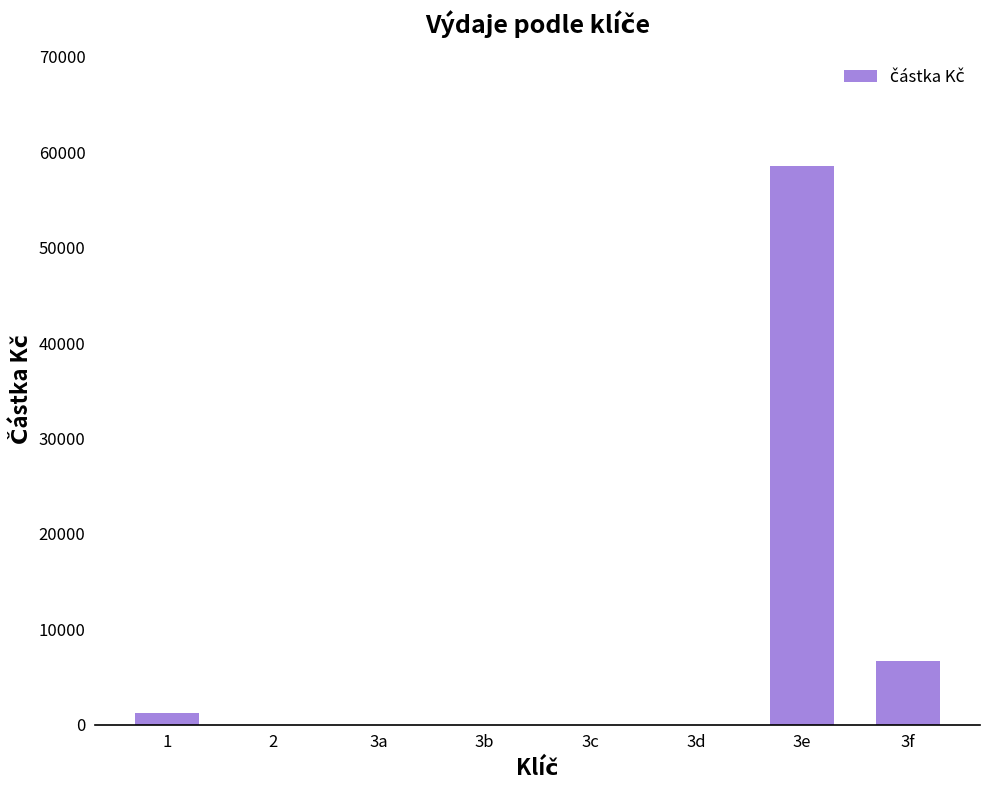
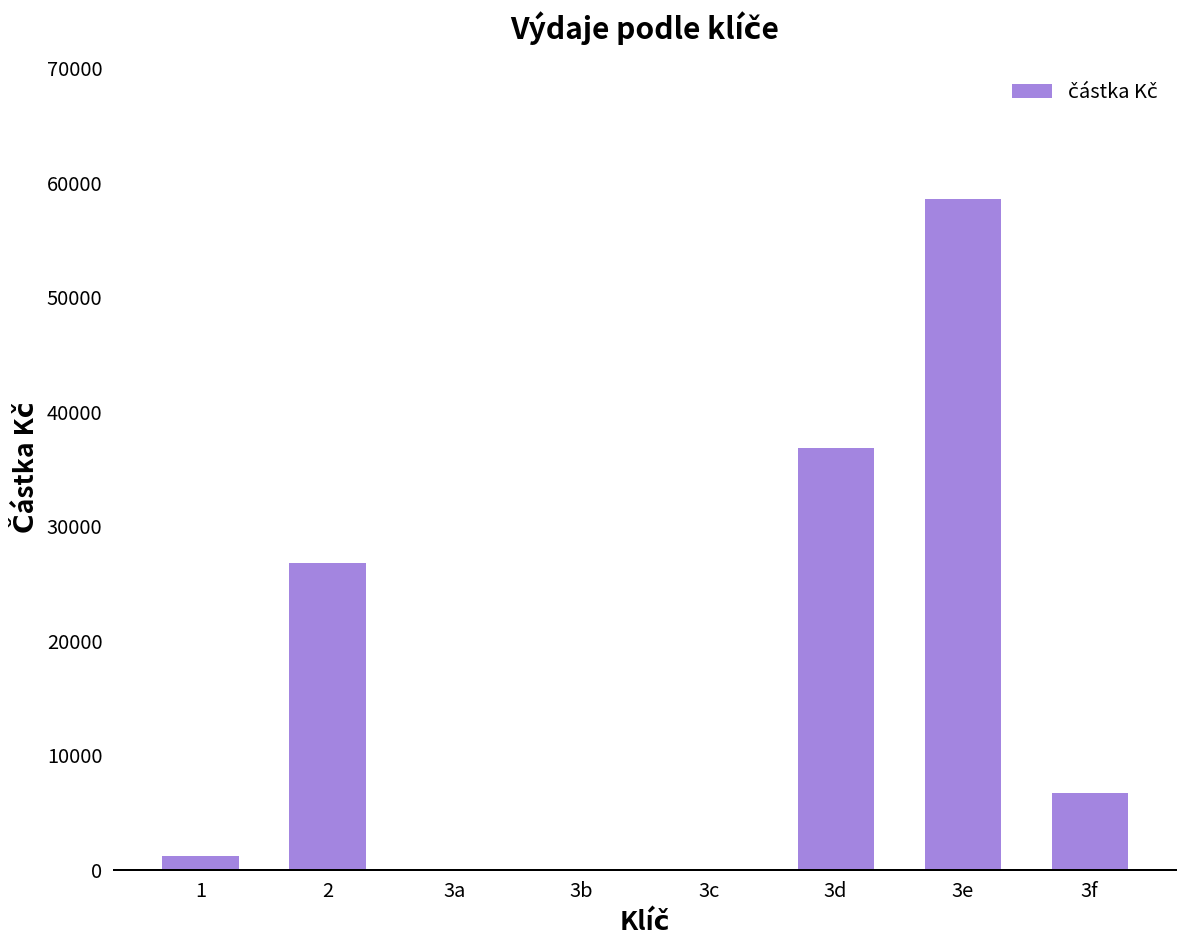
2: 0 -> 27000
3d: 0 -> 37000
